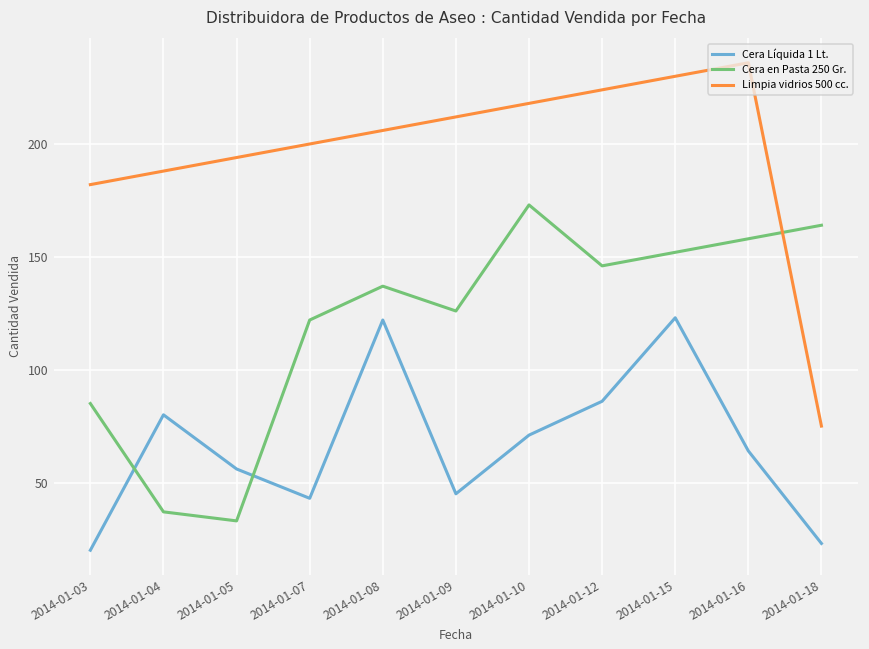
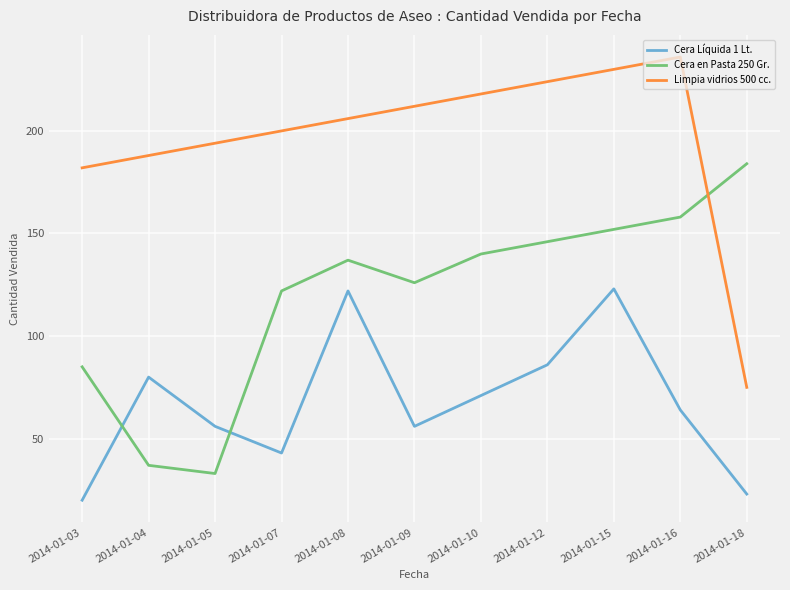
Cera Líquida 1 Lt., 2014-01-09: 45 -> 56
Cera en Pasta 250 Gr., 2014-01-10: 173 -> 140
Cera en Pasta 250 Gr., 2014-01-18: 164 -> 184
